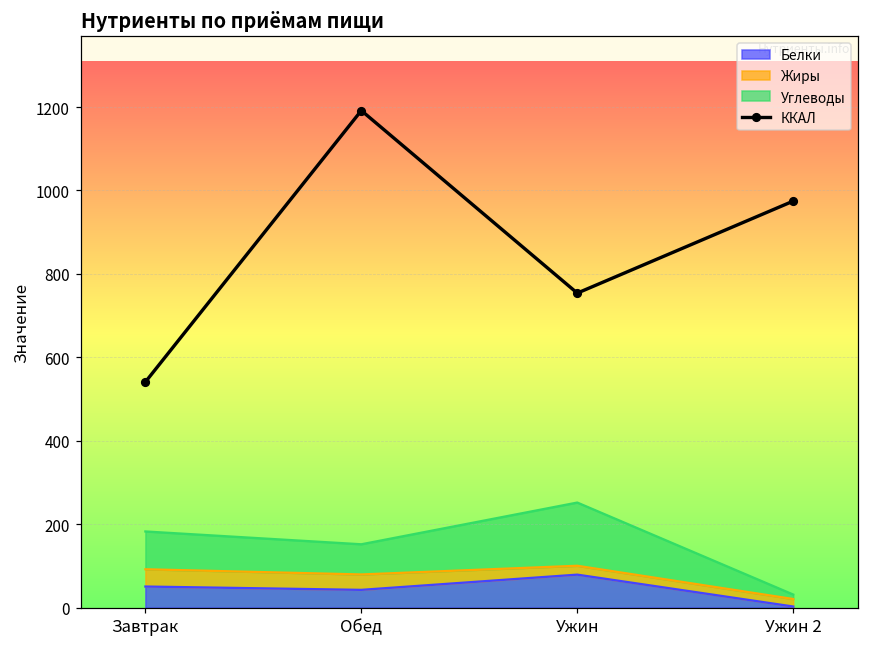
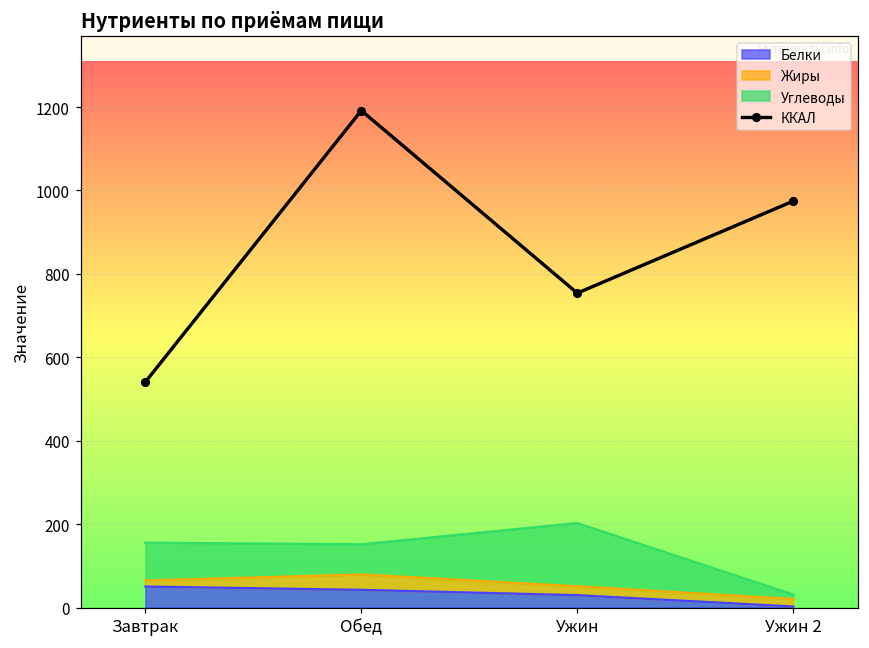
Жиры, Завтрак: 40 -> 10
Белки, Ужин: 80 -> 30
